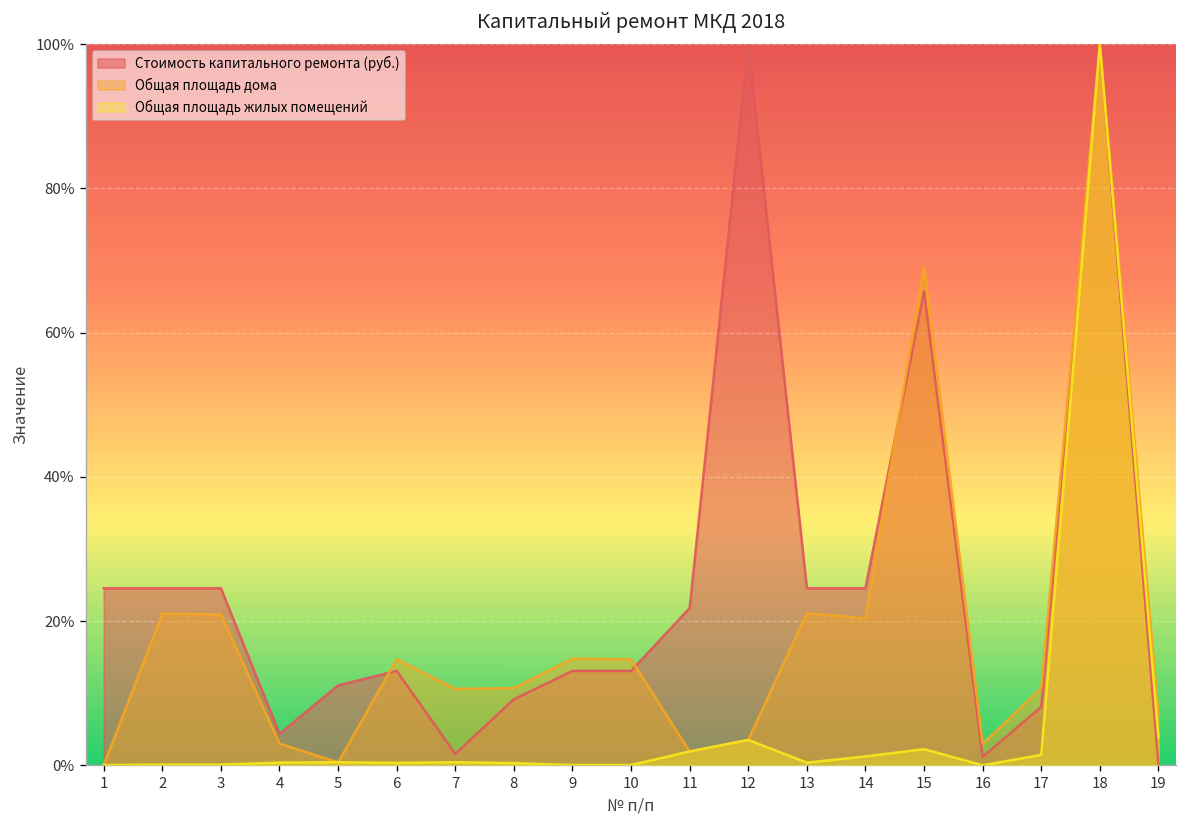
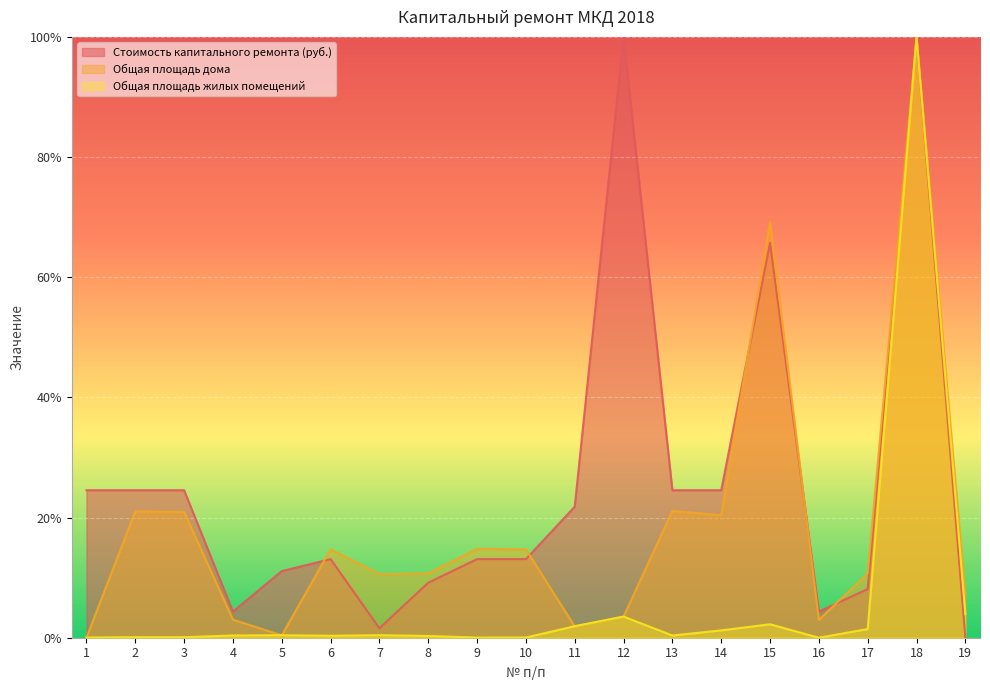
Стоимость капитального ремонта (руб.), 16: 1% -> 4%
